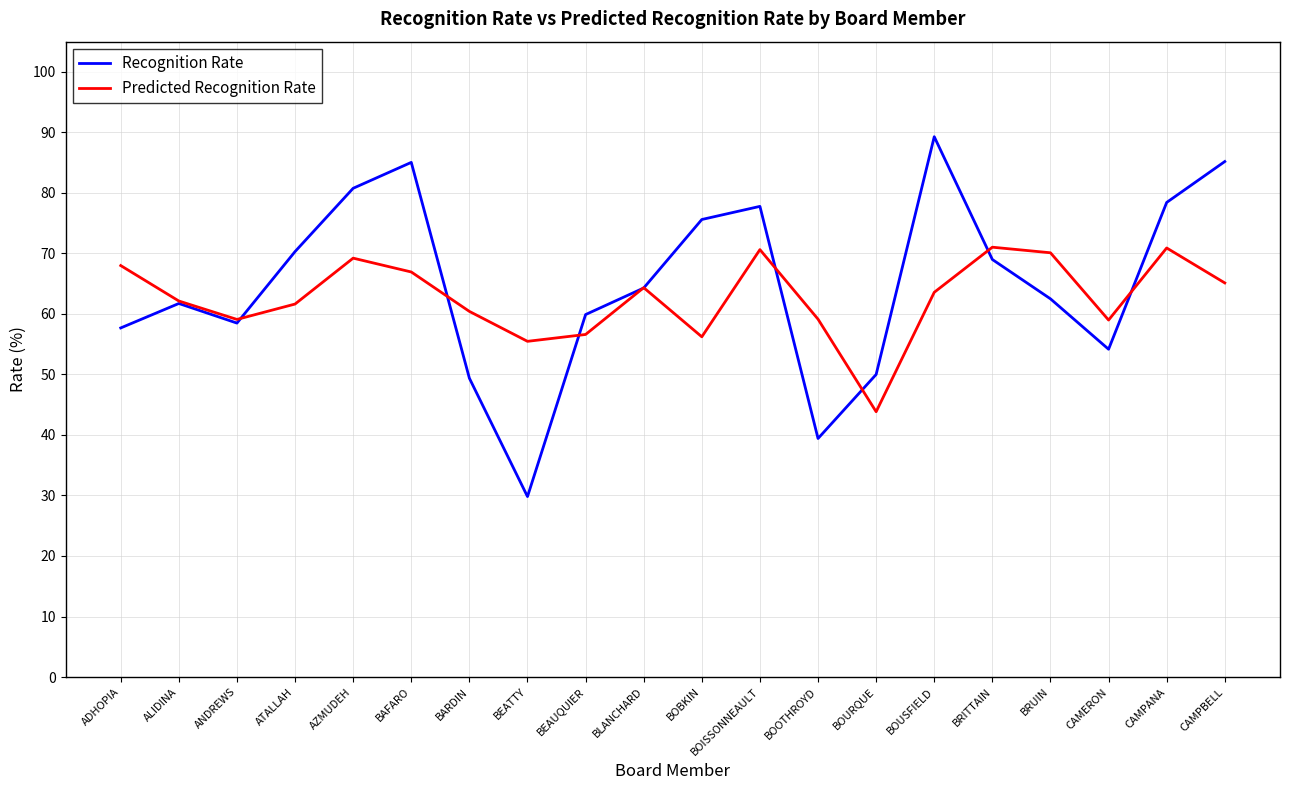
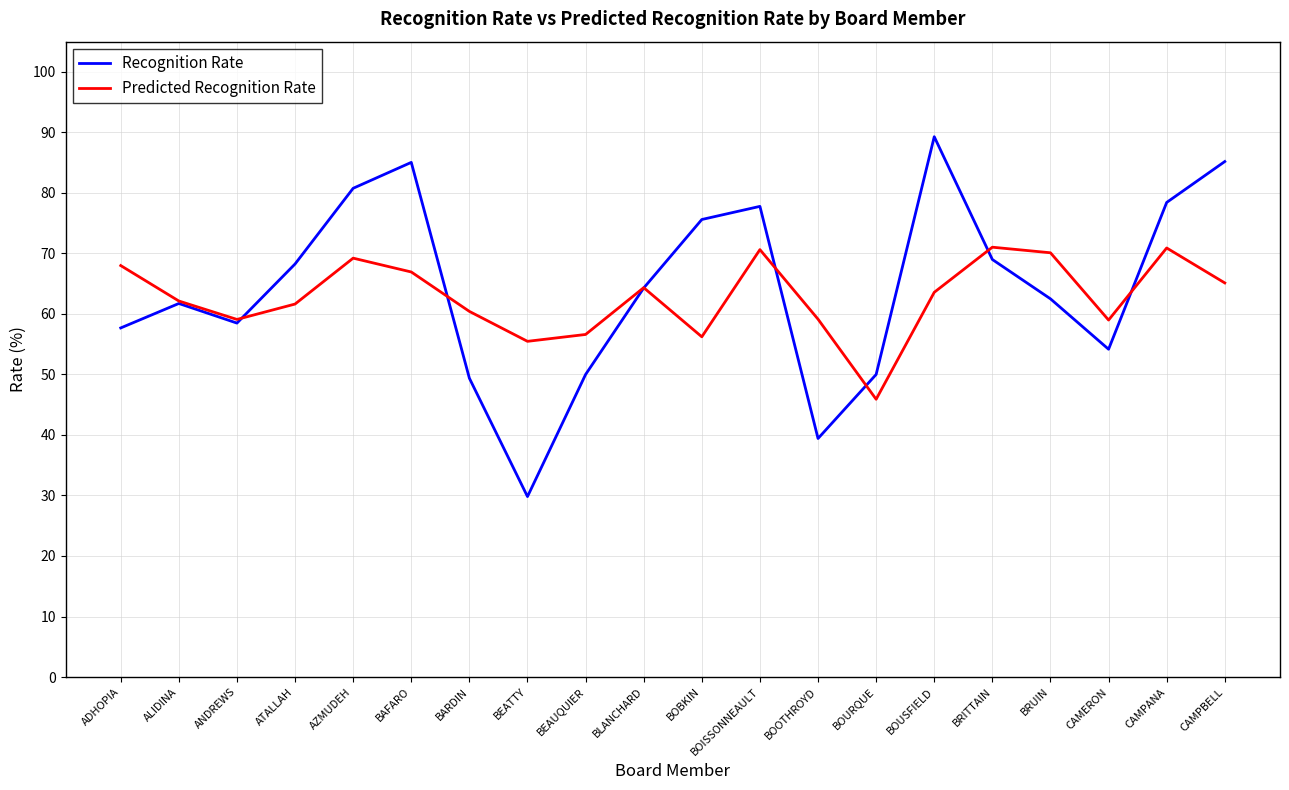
Recognition Rate, ATALLAH: 70 -> 68
Recognition Rate, BEAUQUIER: 60 -> 50
Predicted Recognition Rate, BOURQUE: 44 -> 46
